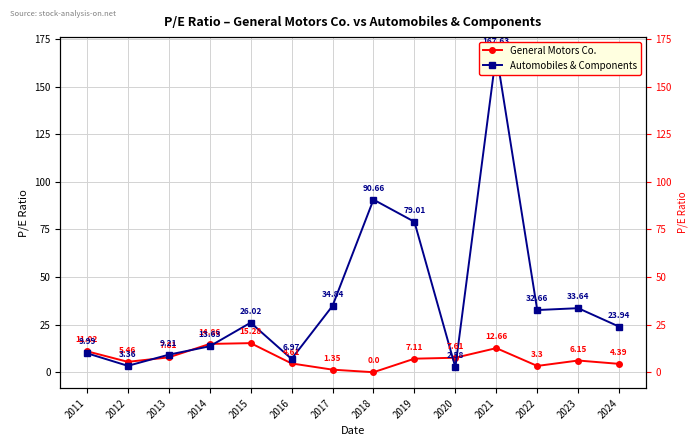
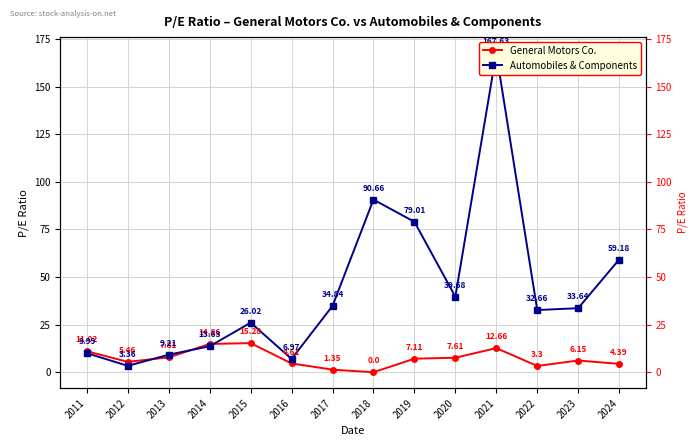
Automobiles & Components, 2020: 2.58 -> 39.68
Automobiles & Components, 2024: 23.94 -> 59.18
